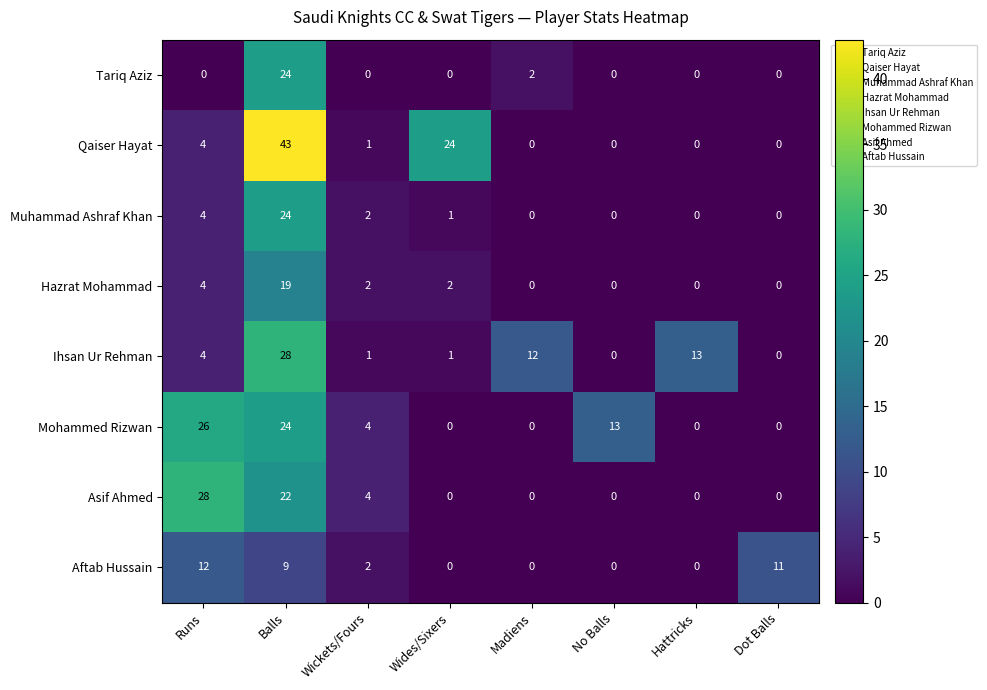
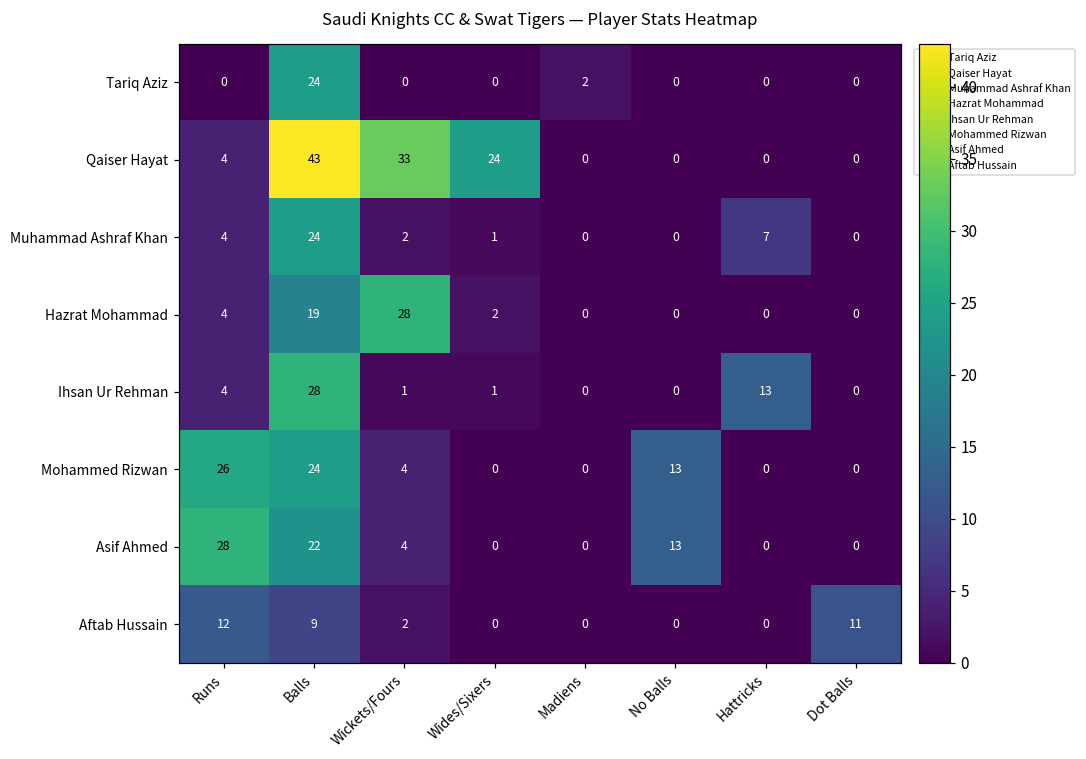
Qaiser Hayat, Wickets/Fours: 1 -> 33
Muhammad Ashraf Khan, Hattricks: 0 -> 7
Hazrat Mohammad, Wickets/Fours: 2 -> 28
Ihsan Ur Rehman, Madiens: 12 -> 0
Asif Ahmed, No Balls: 0 -> 13
